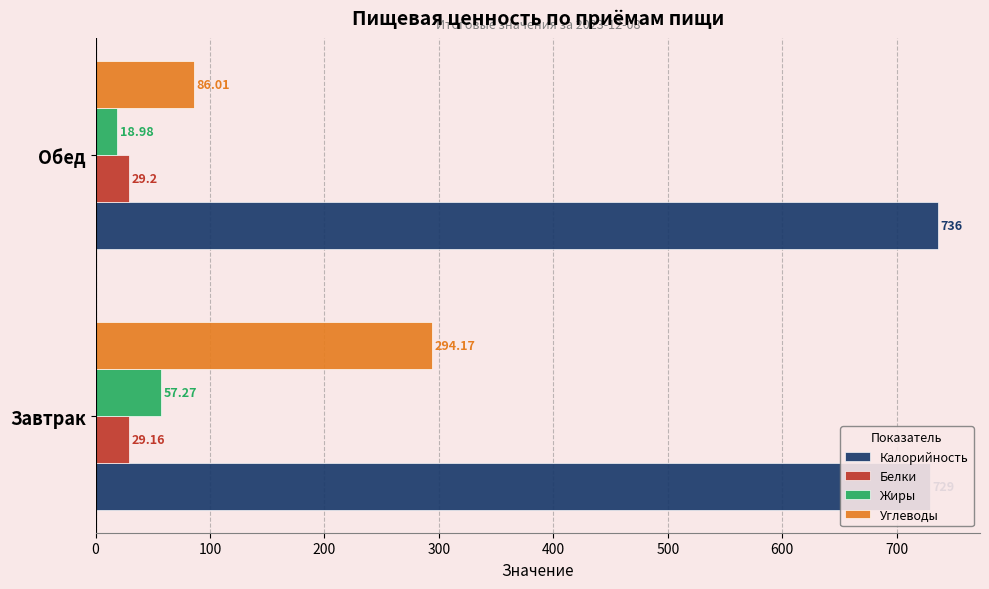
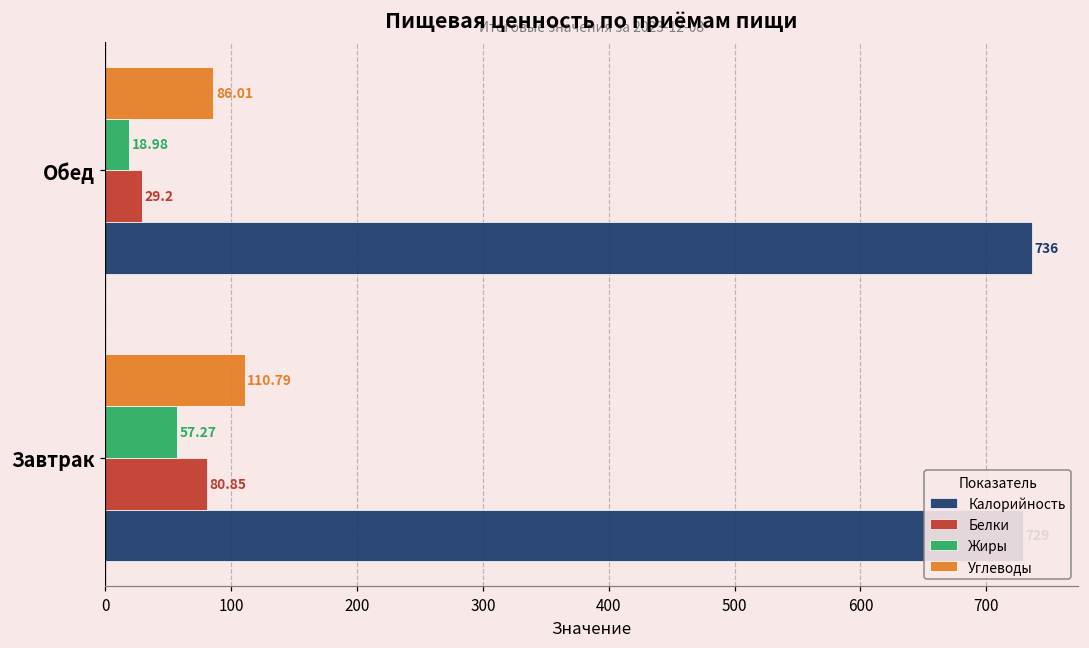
Углеводы, Завтрак: 294.17 -> 110.79
Белки, Завтрак: 29.16 -> 80.85
